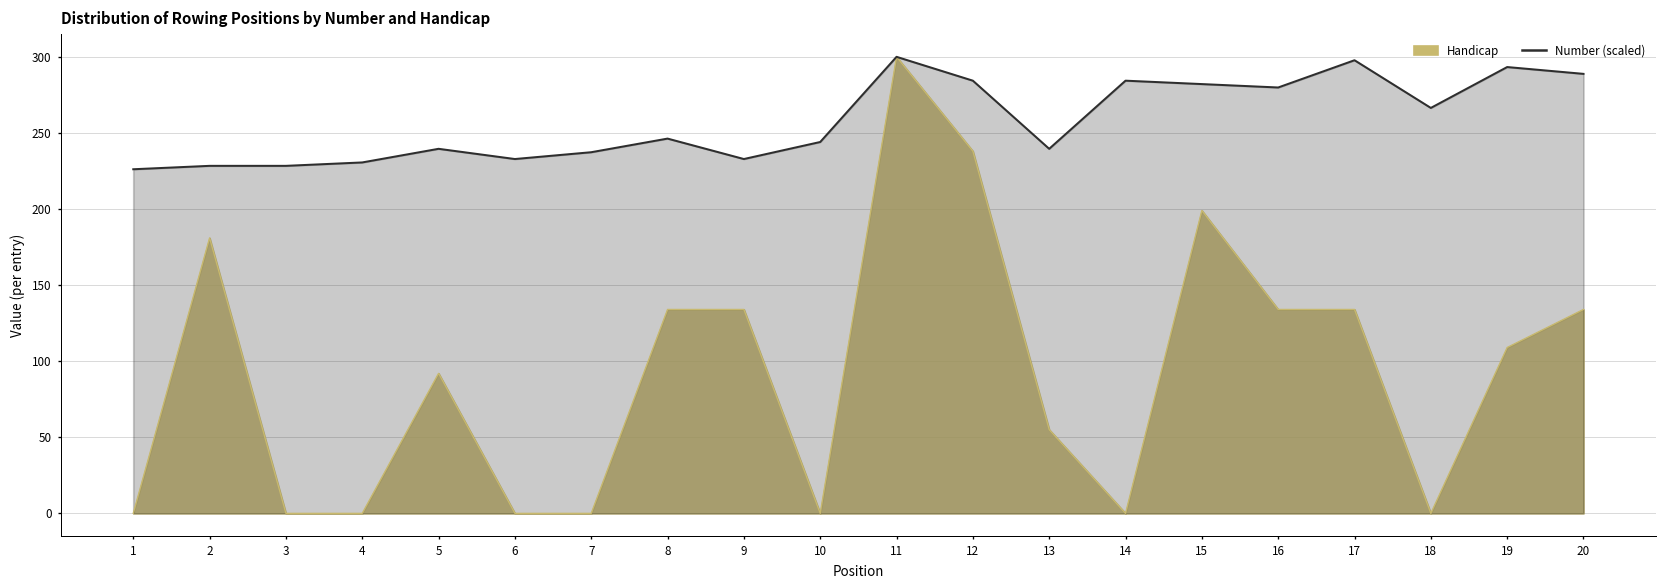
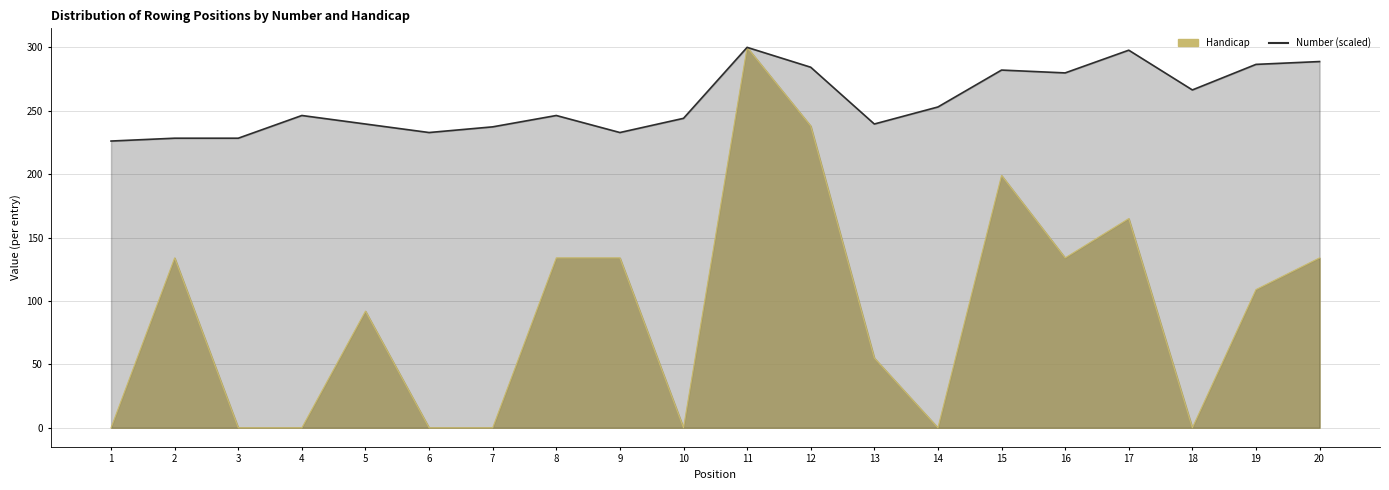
Handicap, 2: 181 -> 134
Number (scaled), 4: 231 -> 246
Number (scaled), 14: 284 -> 253
Handicap, 17: 134 -> 165
Number (scaled), 19: 293 -> 287
